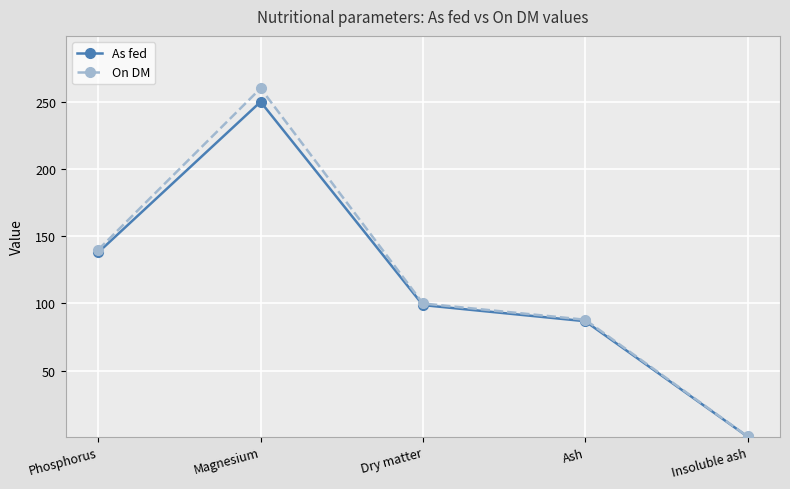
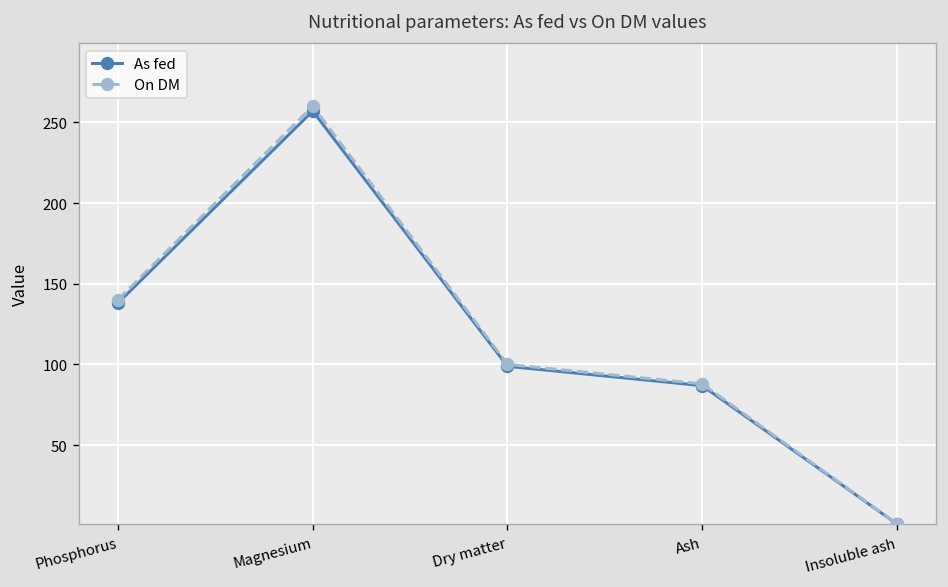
As fed, Magnesium: 250 -> 257
